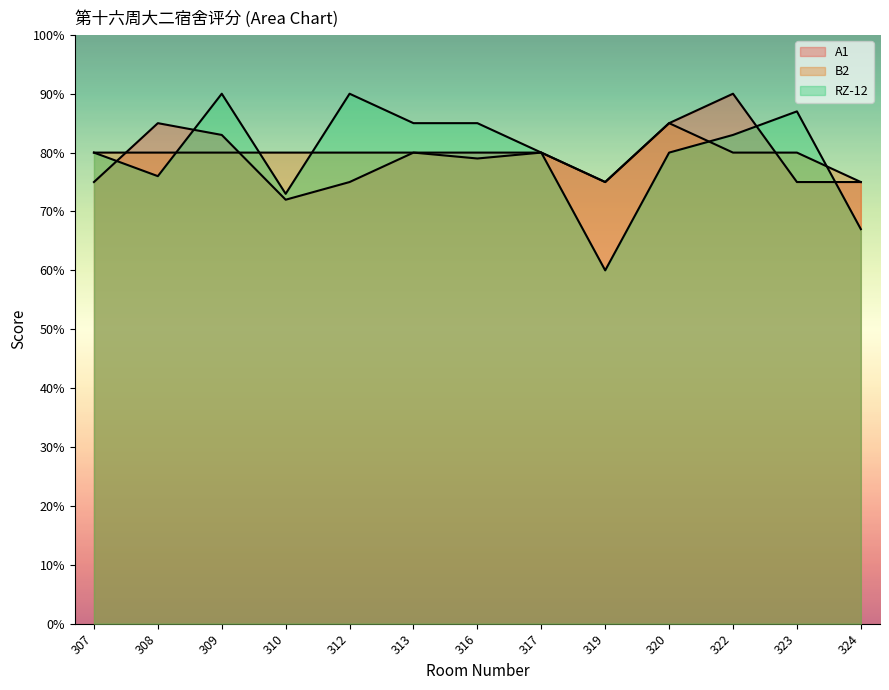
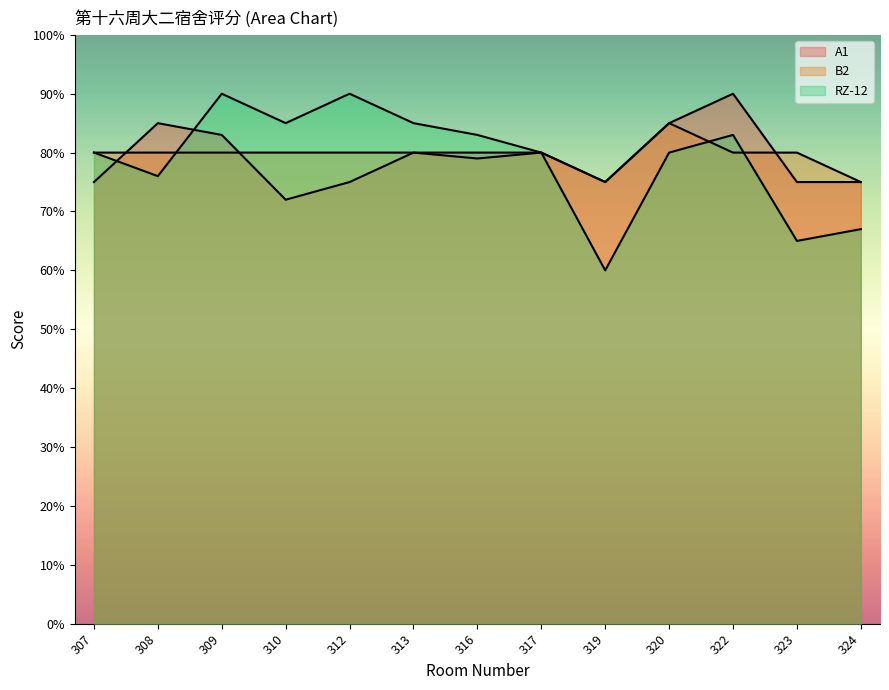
RZ-12, 310: 73% -> 85%
RZ-12, 316: 85% -> 83%
RZ-12, 323: 87% -> 65%
